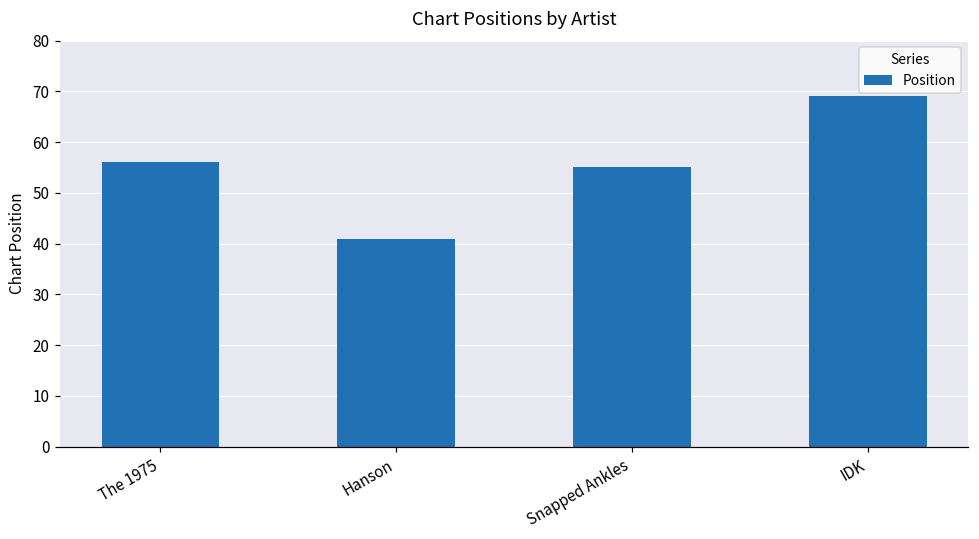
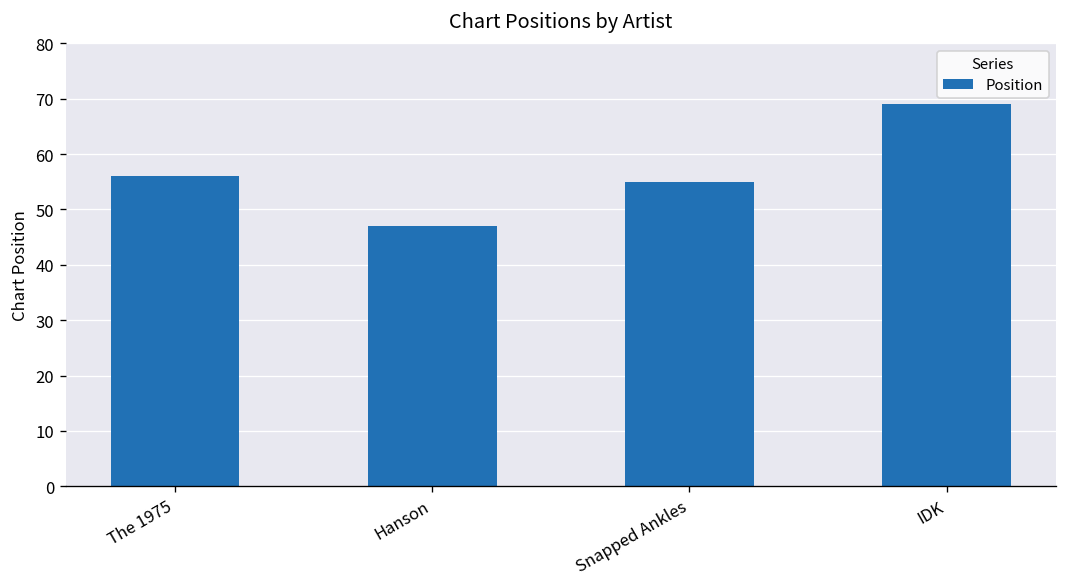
Hanson: 41 -> 47
